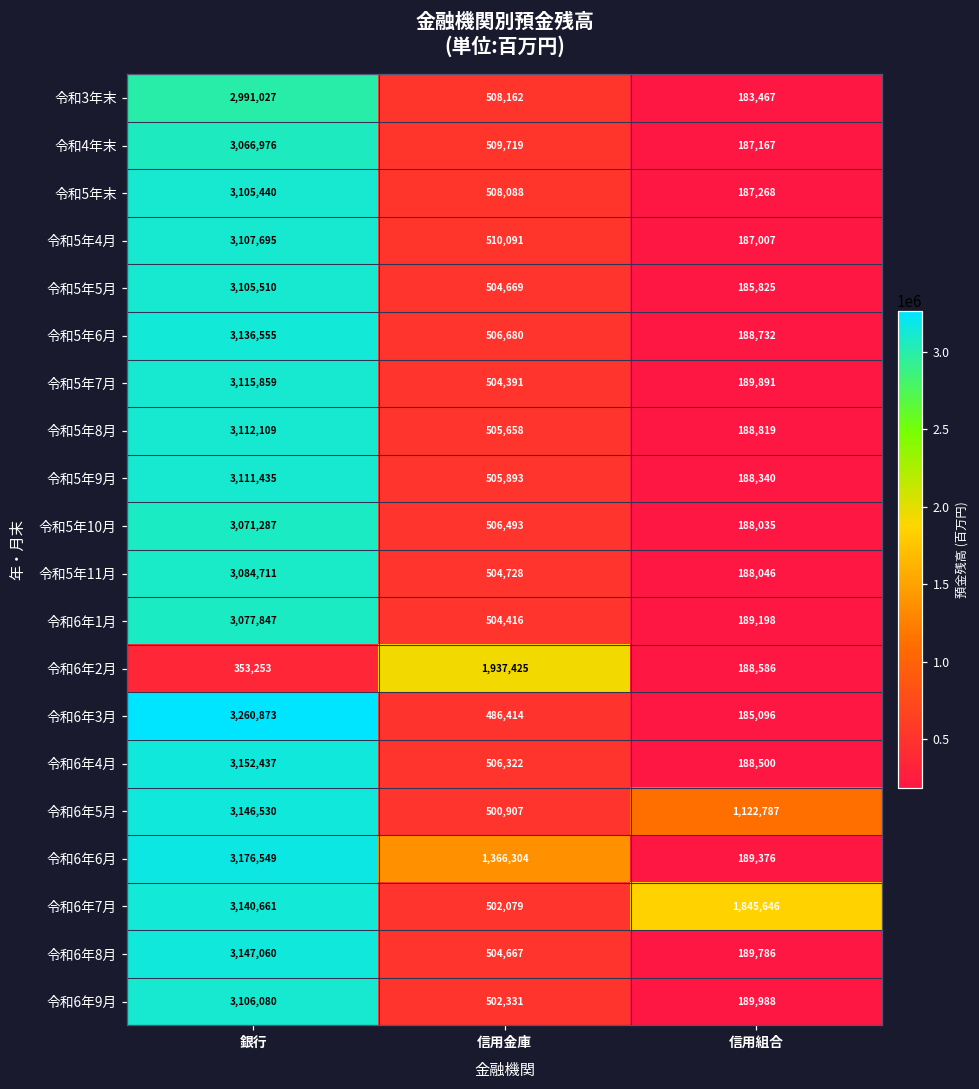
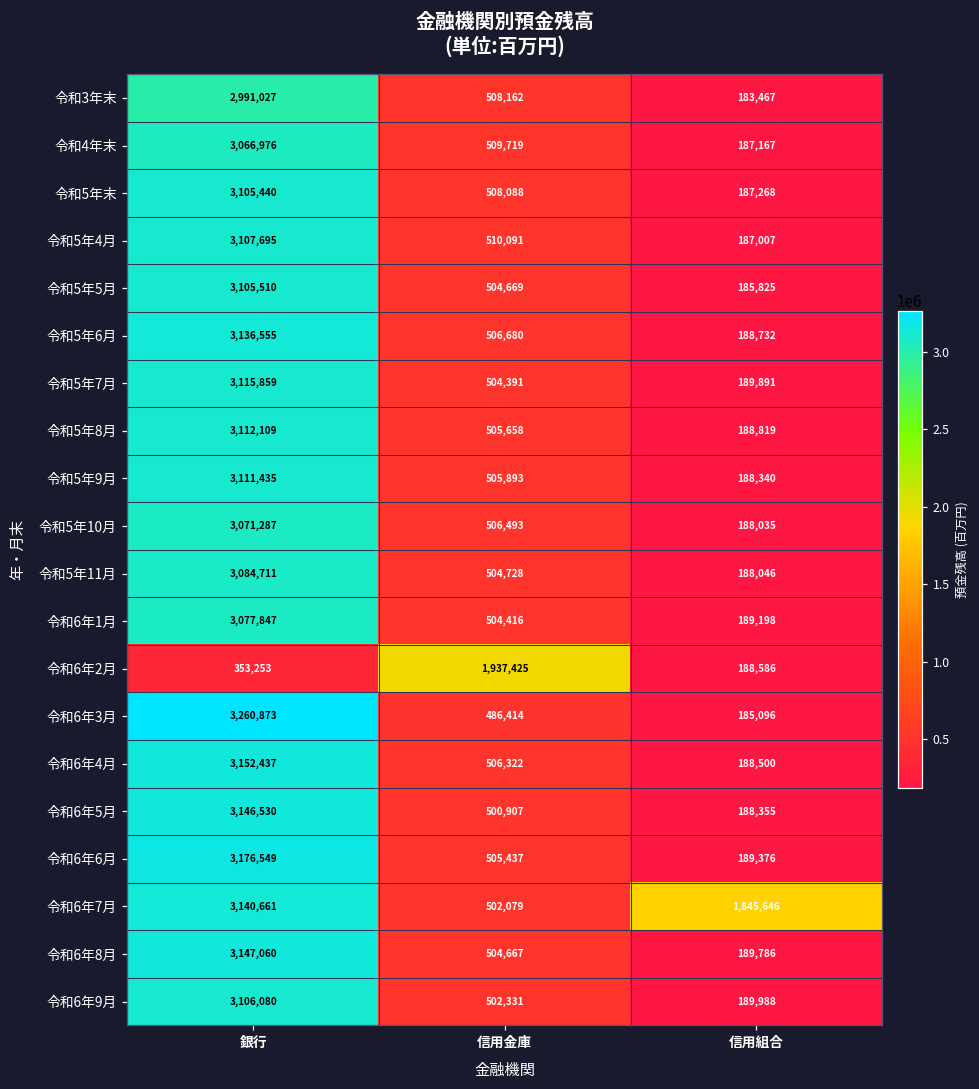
令和6年5月, 信用組合: 1,122,787 -> 188,355
令和6年6月, 信用金庫: 1,366,304 -> 505,437
